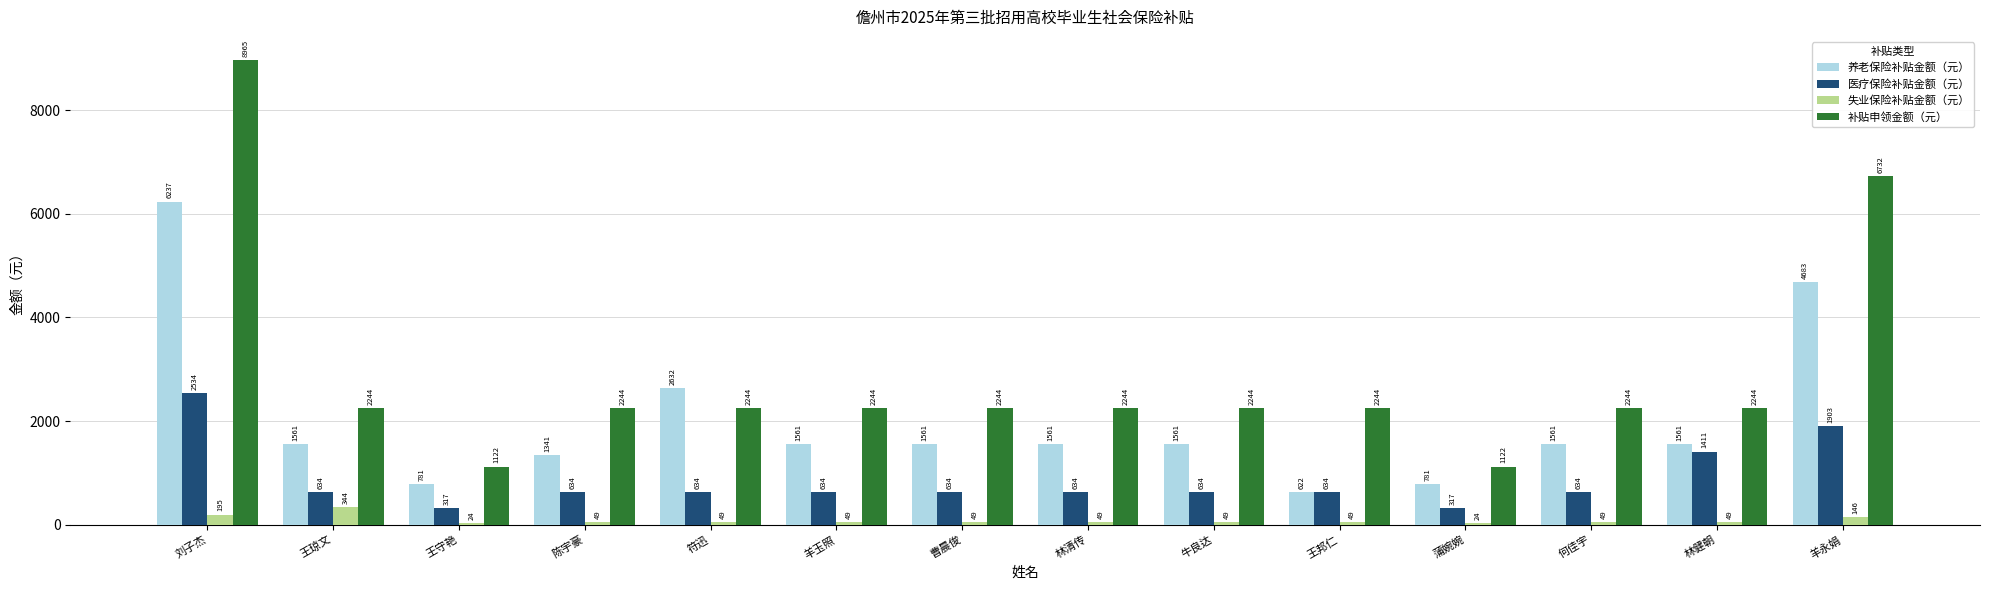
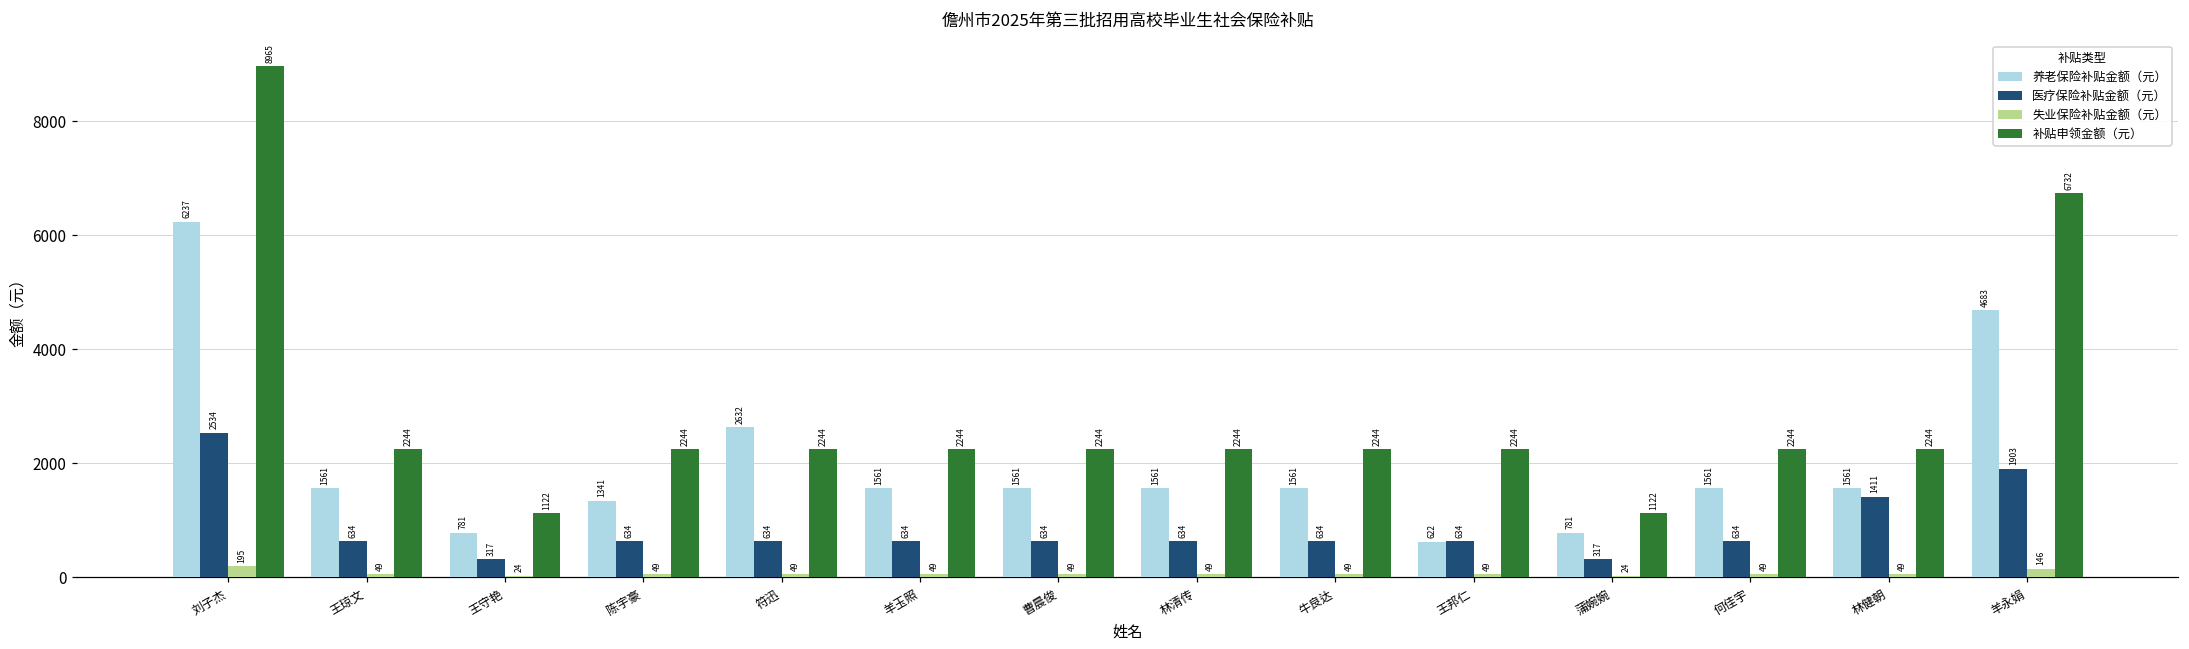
失业保险补贴金额（元）, 王琼文: 344 -> 49
